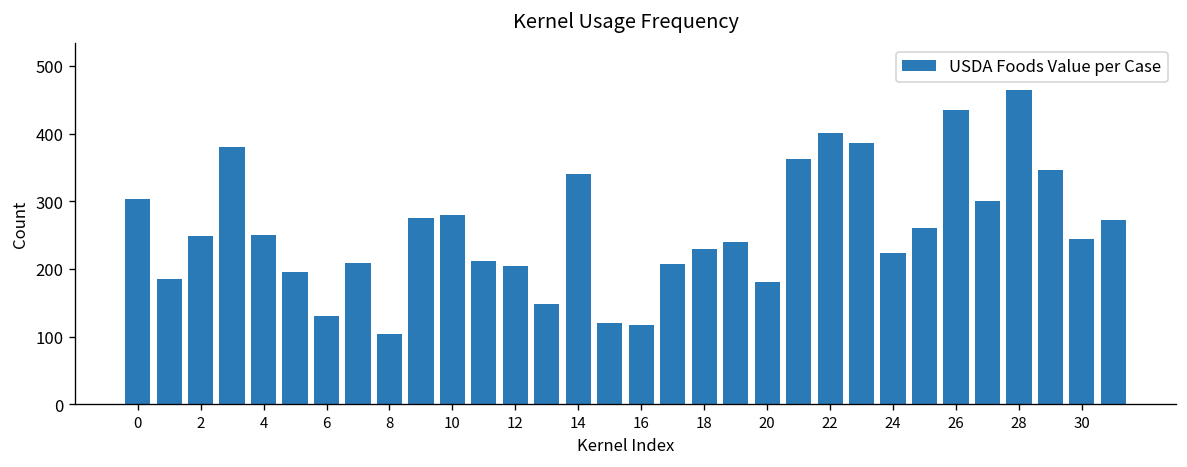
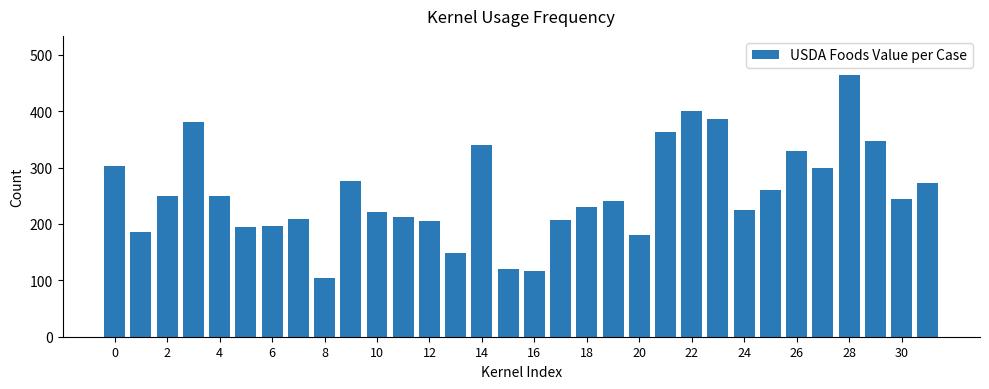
6: 130 -> 200
10: 280 -> 220
26: 430 -> 330
